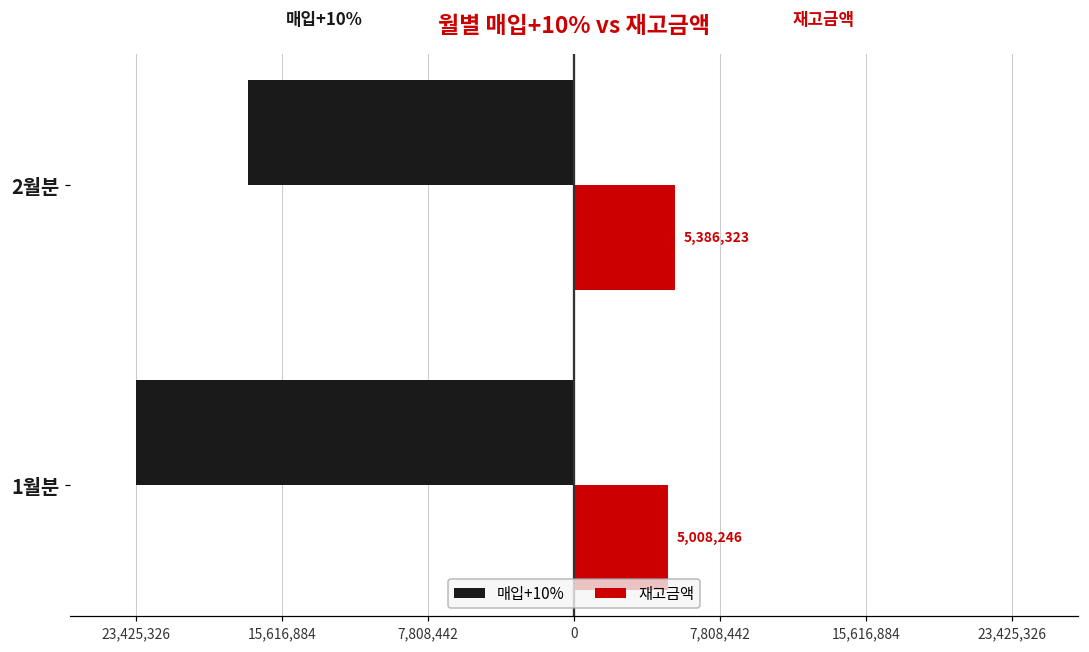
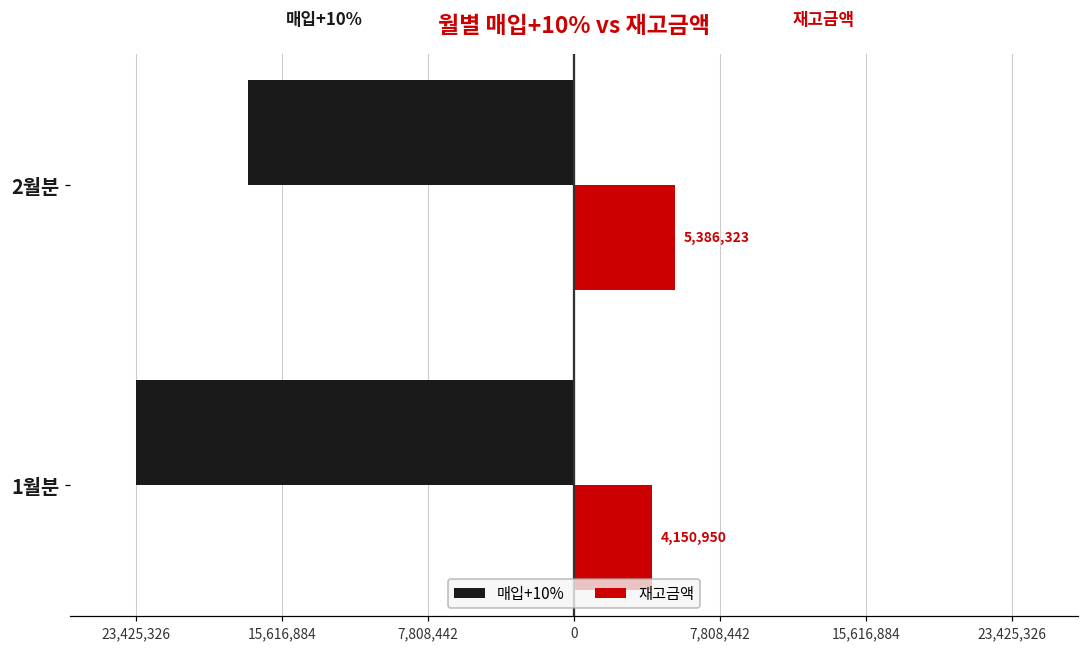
재고금액, 1월분: 5,008,246 -> 4,150,950
